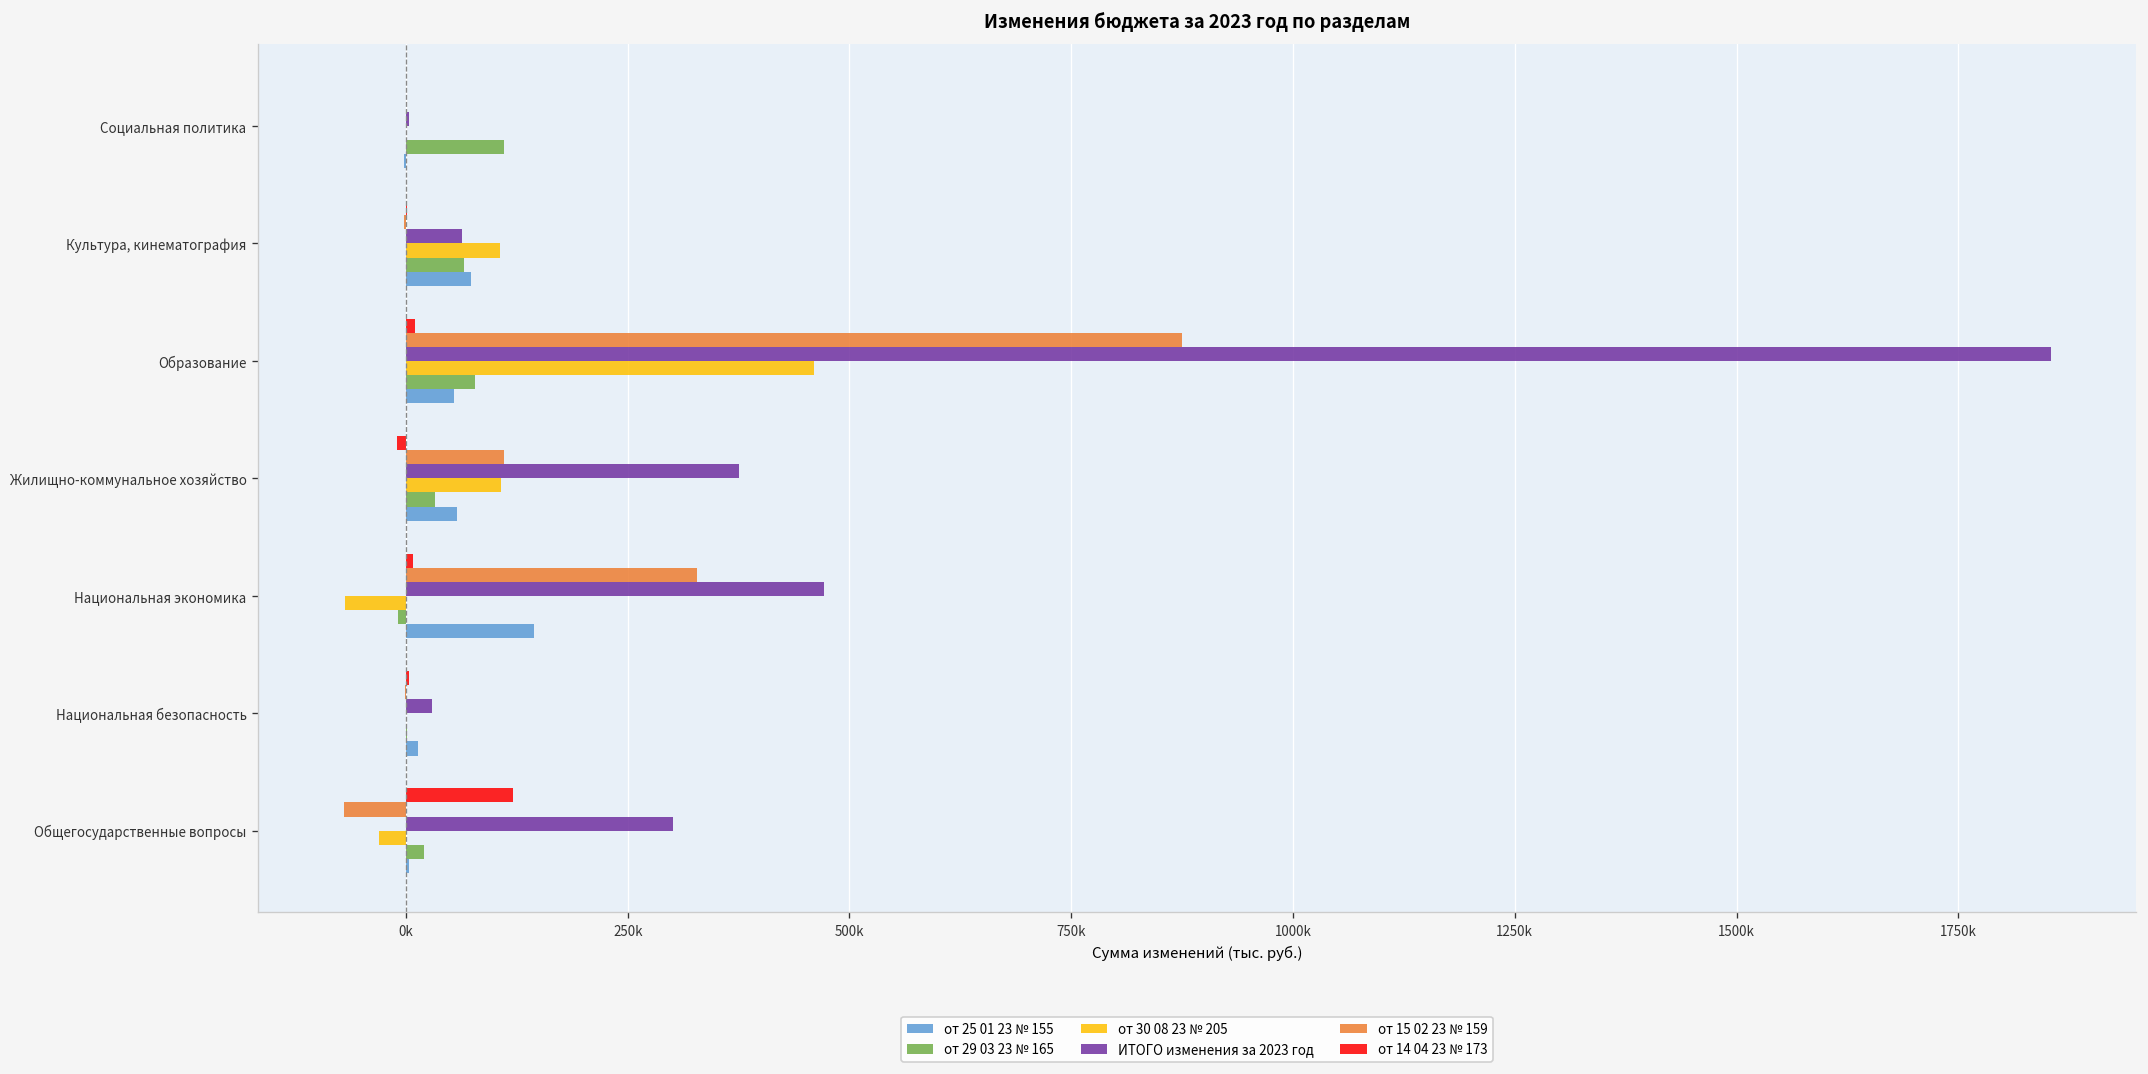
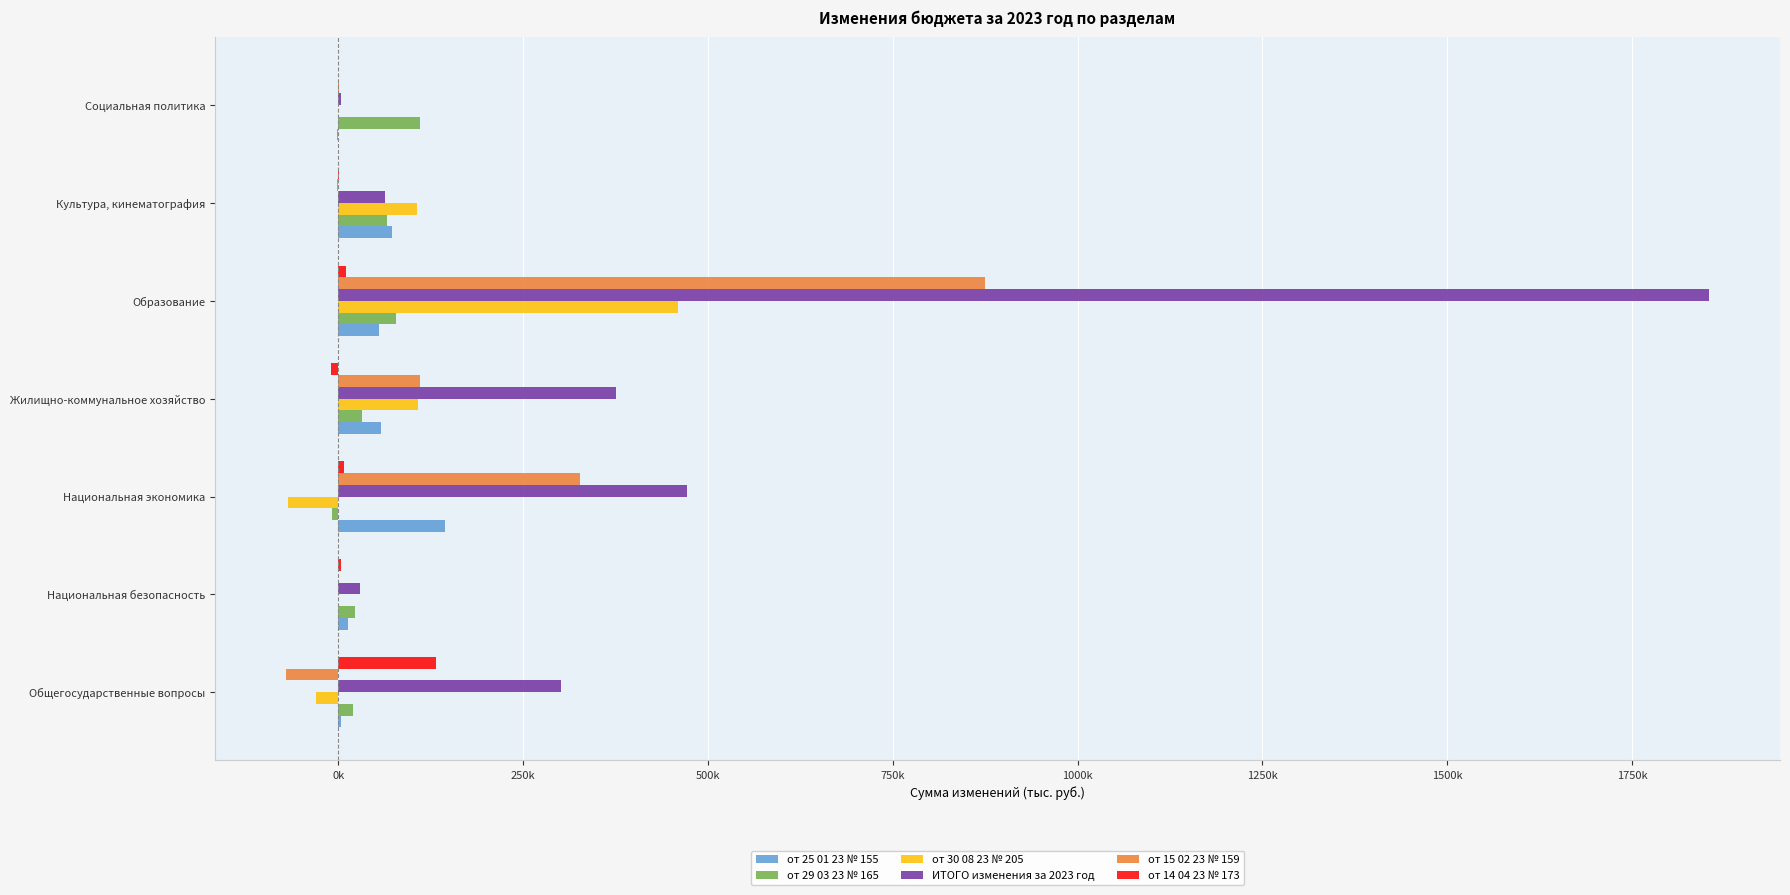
от 29 03 23 № 165, Национальная безопасность: 0 -> 20000
от 14 04 23 № 173, Общегосударственные вопросы: 120000 -> 130000
